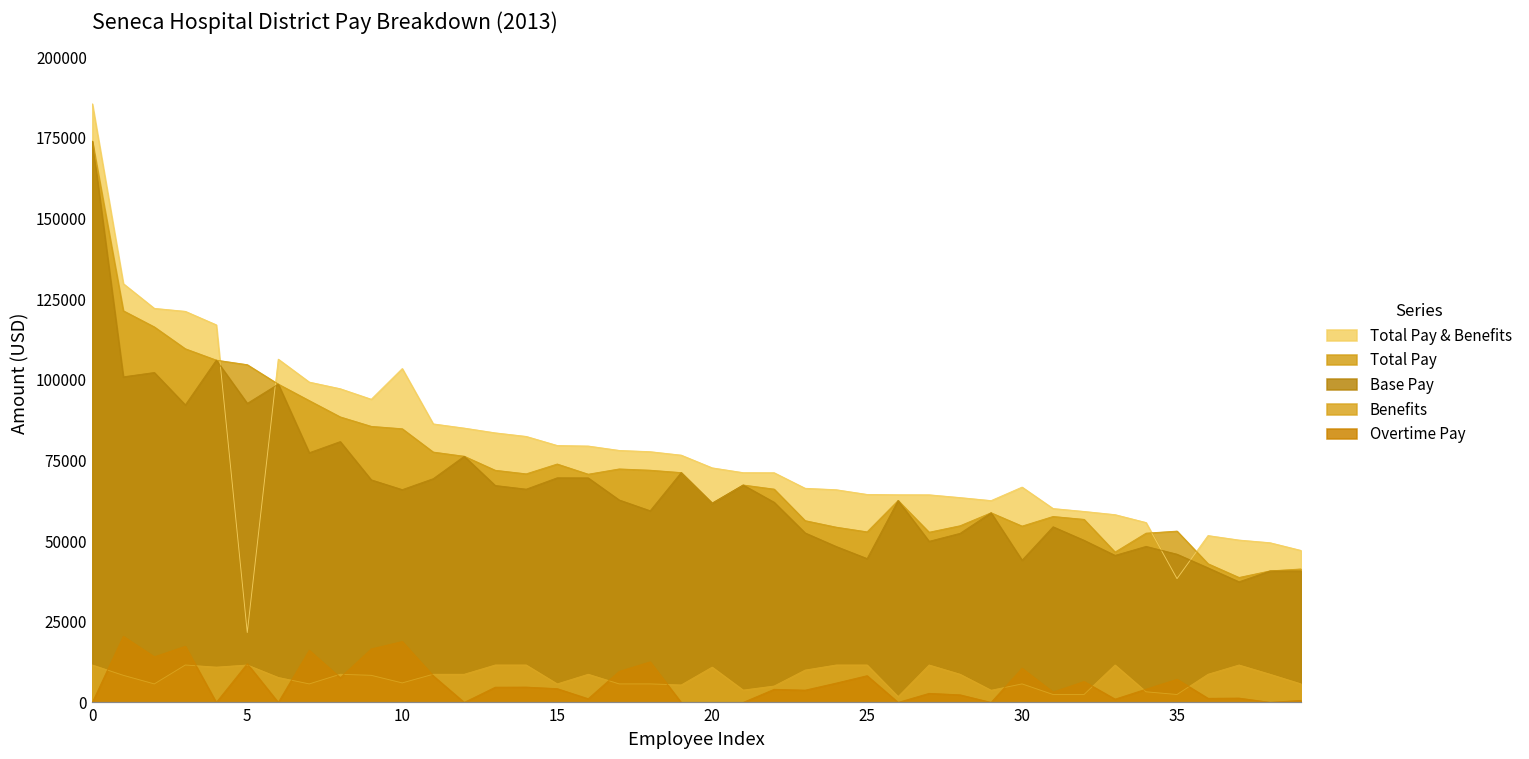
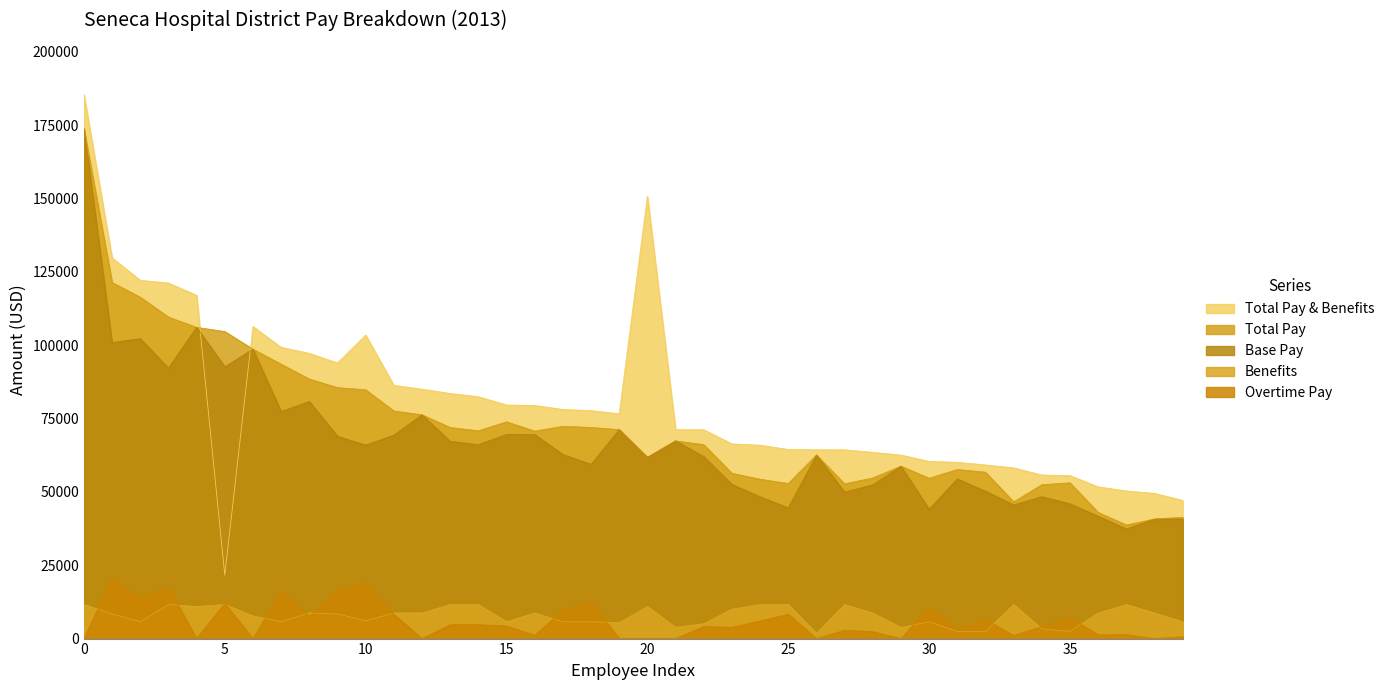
Total Pay & Benefits, 20: 73000 -> 151000
Total Pay & Benefits, 30: 67000 -> 60000
Total Pay & Benefits, 35: 38000 -> 56000
